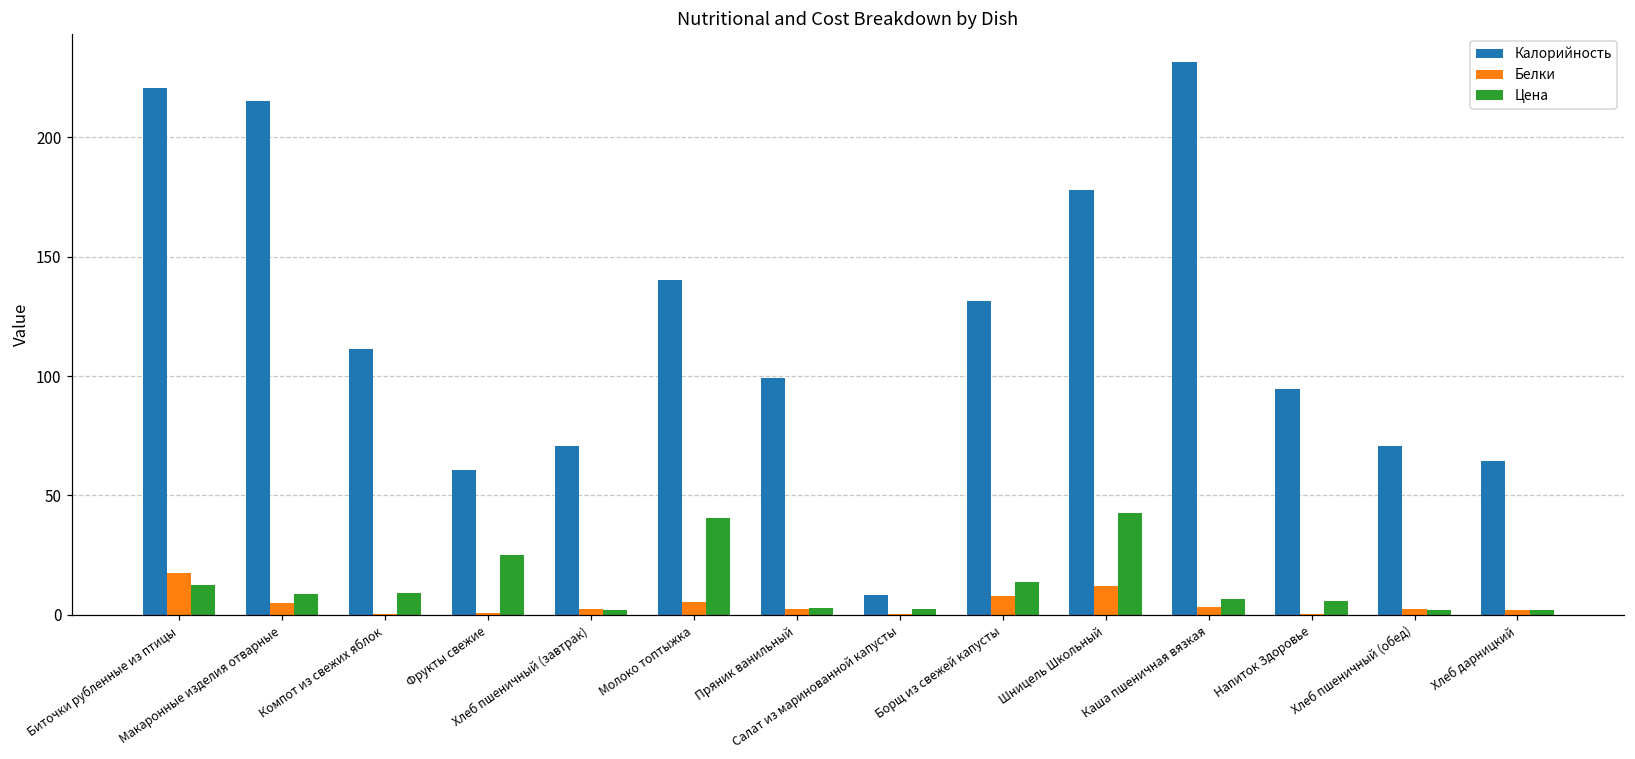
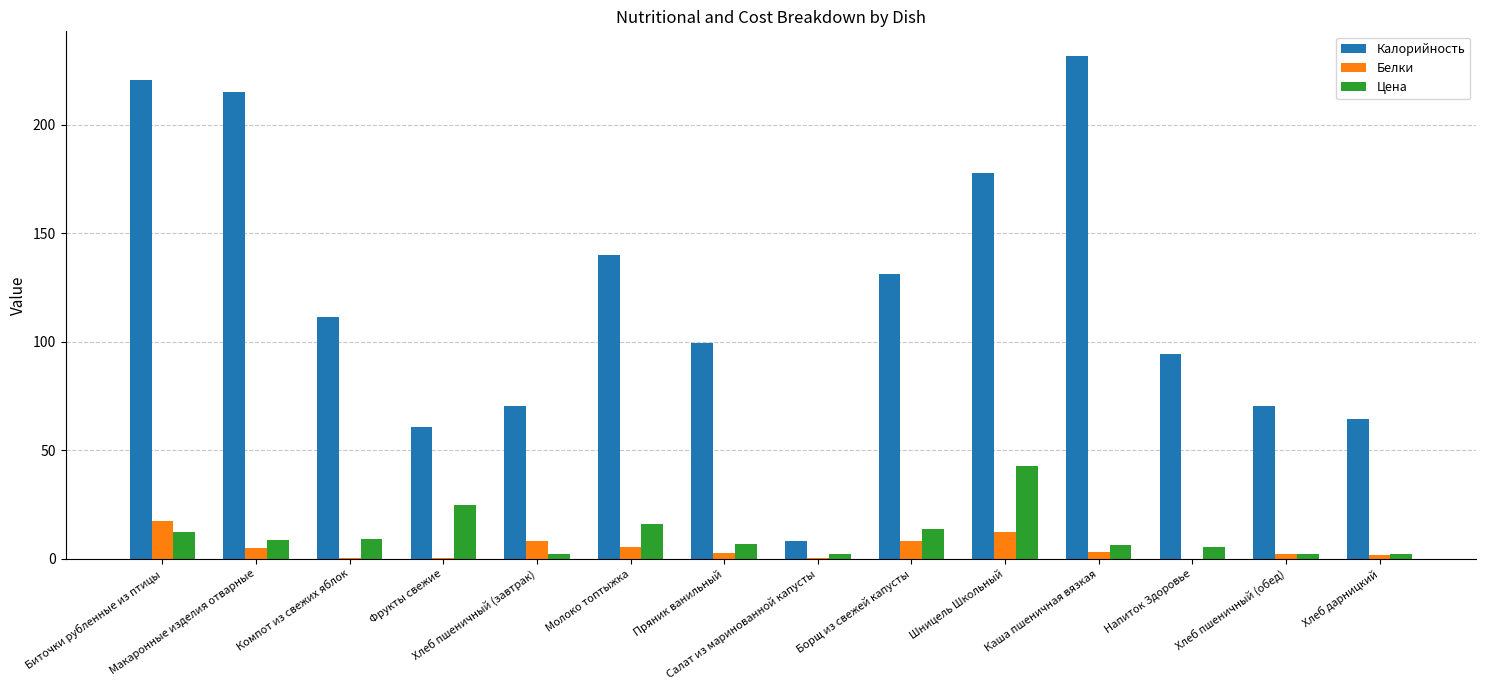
Белки, Хлеб пшеничный (завтрак): 2 -> 8
Цена, Молоко топтыжка: 41 -> 16
Цена, Пряник ванильный: 3 -> 7
